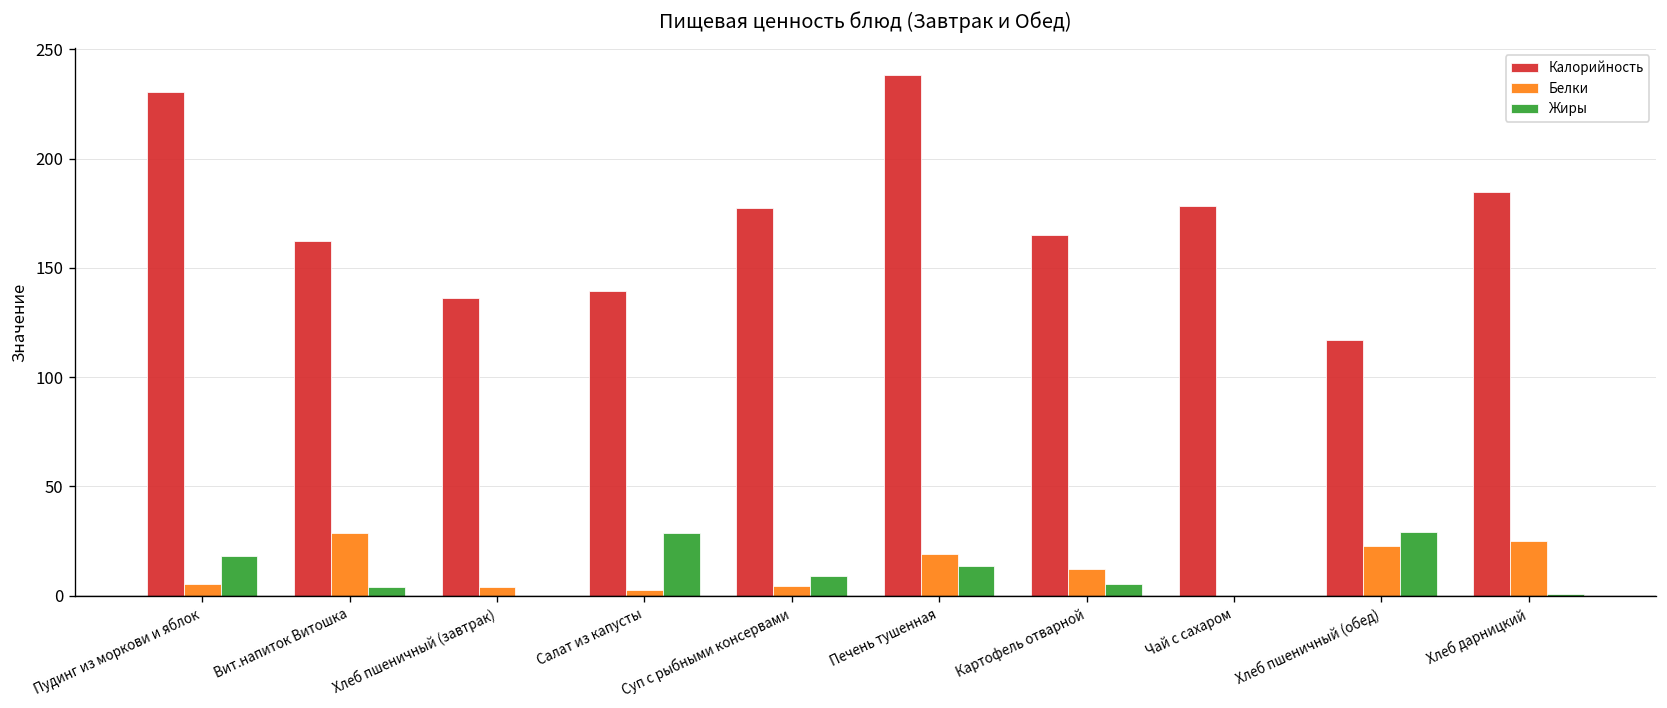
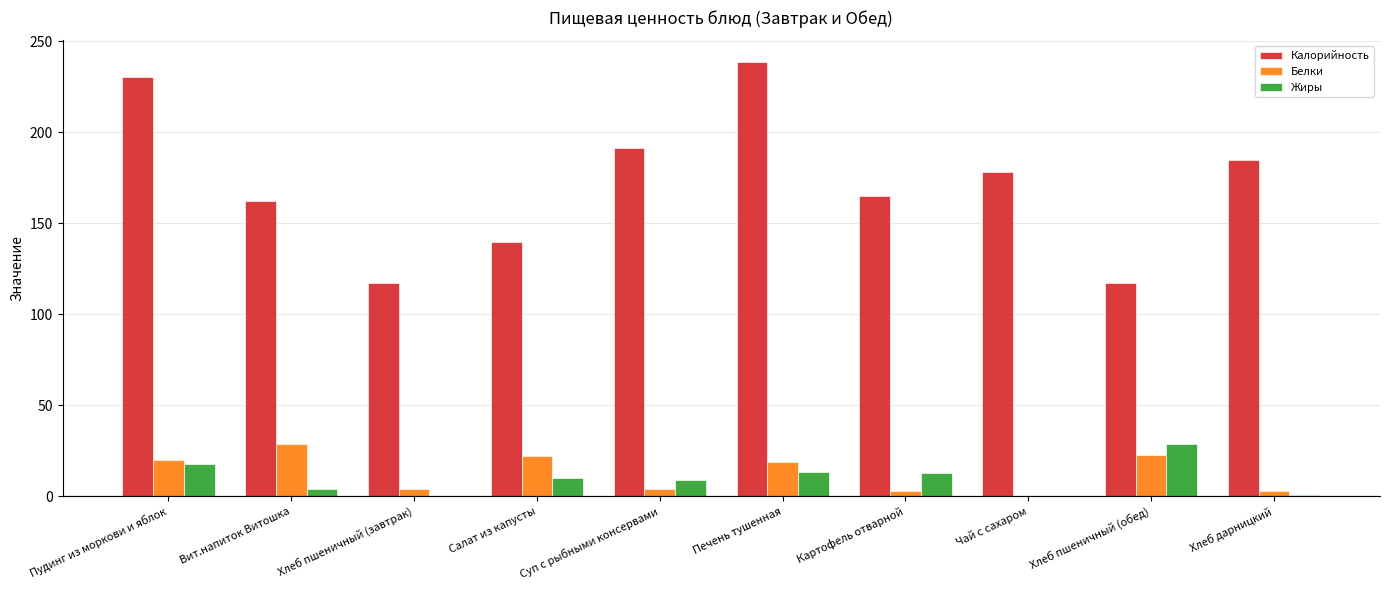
Белки, Пудинг из моркови и яблок: 5 -> 20
Калорийность, Хлеб пшеничный (завтрак): 136 -> 117
Белки, Салат из капусты: 2 -> 22
Жиры, Салат из капусты: 29 -> 10
Калорийность, Суп с рыбными консервами: 177 -> 191
Белки, Картофель отварной: 12 -> 3
Жиры, Картофель отварной: 6 -> 13
Белки, Хлеб дарницкий: 25 -> 3
